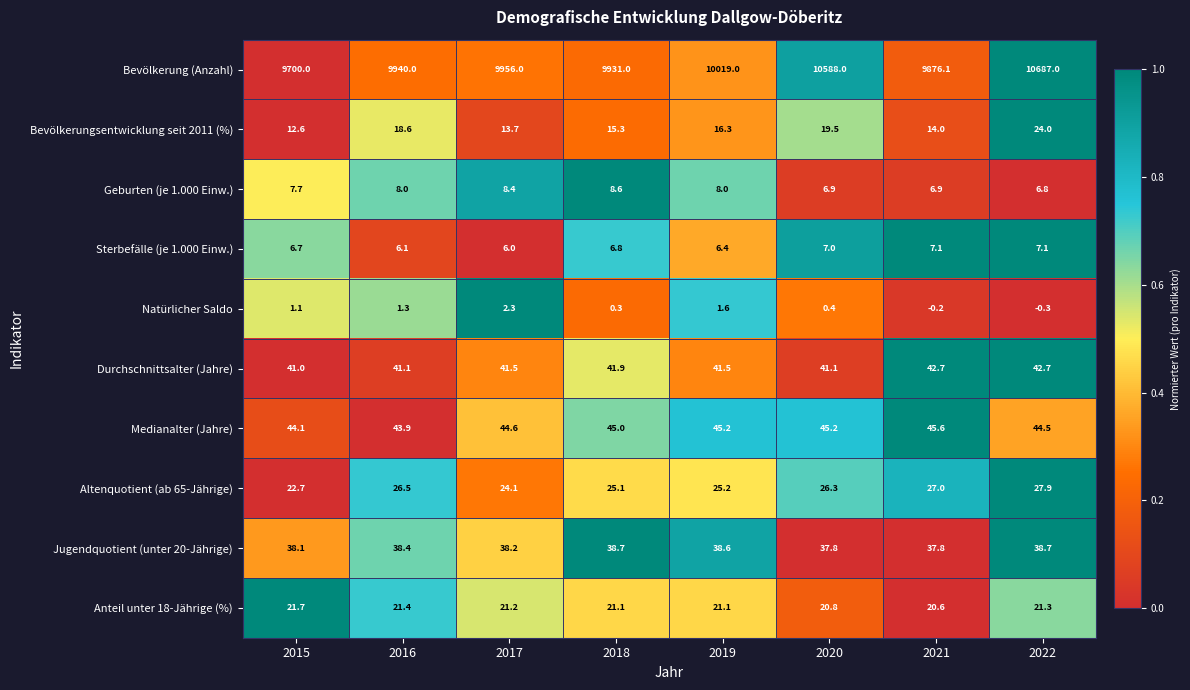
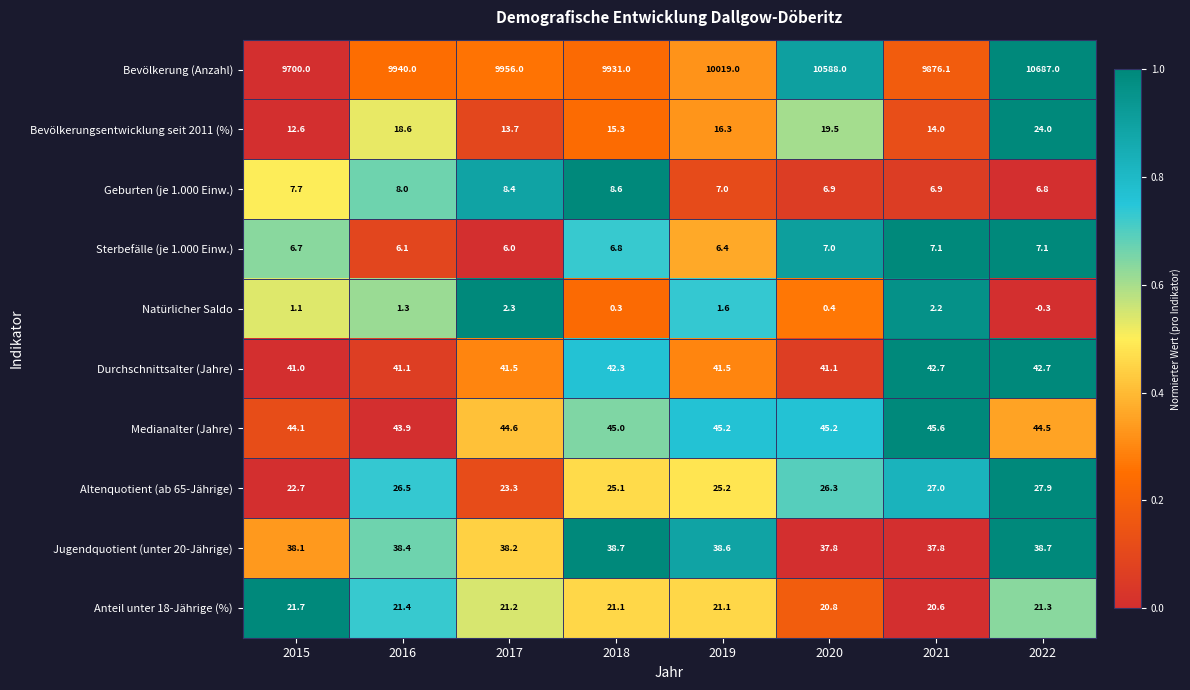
Geburten (je 1.000 Einw.), 2019: 8.0 -> 7.0
Natürlicher Saldo, 2021: -0.2 -> 2.2
Durchschnittsalter (Jahre), 2018: 41.9 -> 42.3
Altenquotient (ab 65-Jährige), 2017: 24.1 -> 23.3
